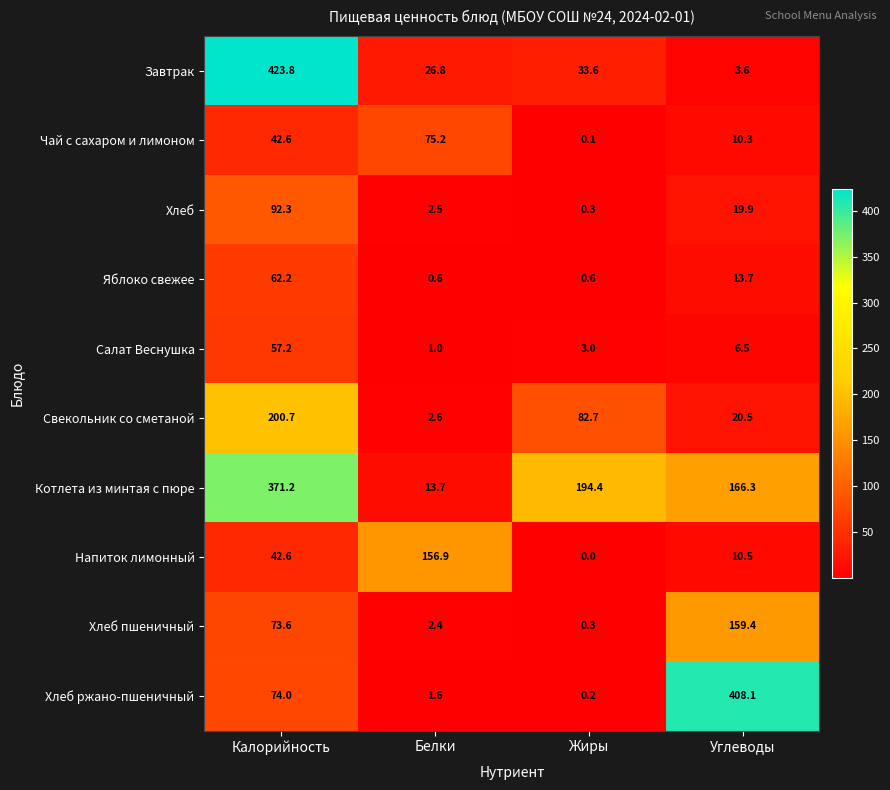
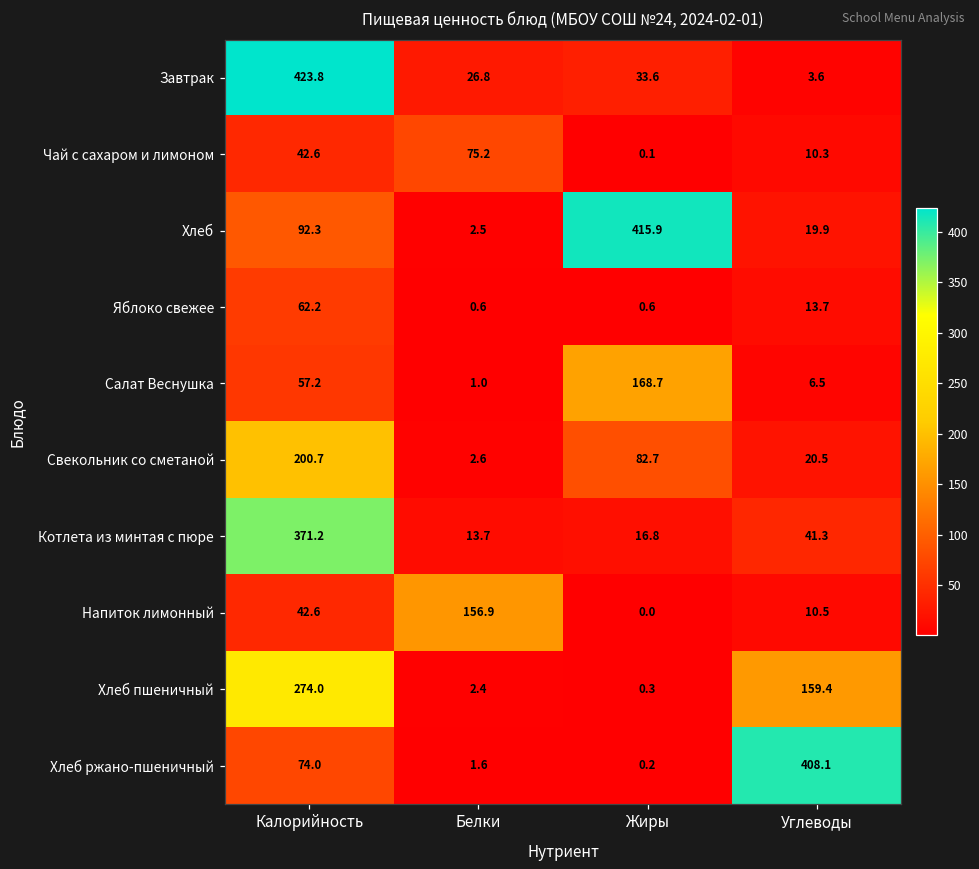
Хлеб, Жиры: 0.3 -> 415.9
Салат Веснушка, Жиры: 3.0 -> 168.7
Котлета из минтая с пюре, Жиры: 194.4 -> 16.8
Котлета из минтая с пюре, Углеводы: 166.3 -> 41.3
Хлеб пшеничный, Калорийность: 73.6 -> 274.0
